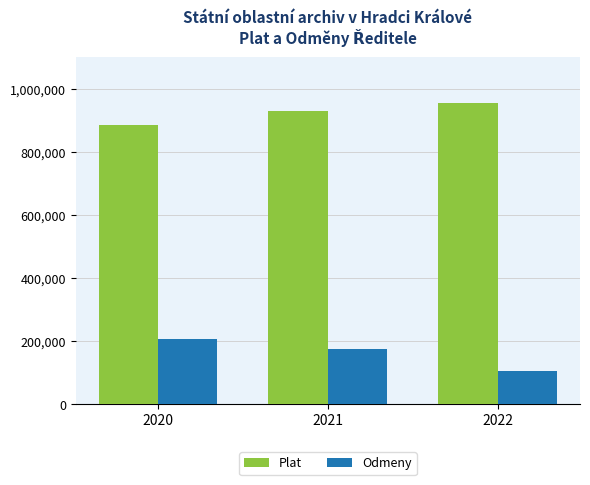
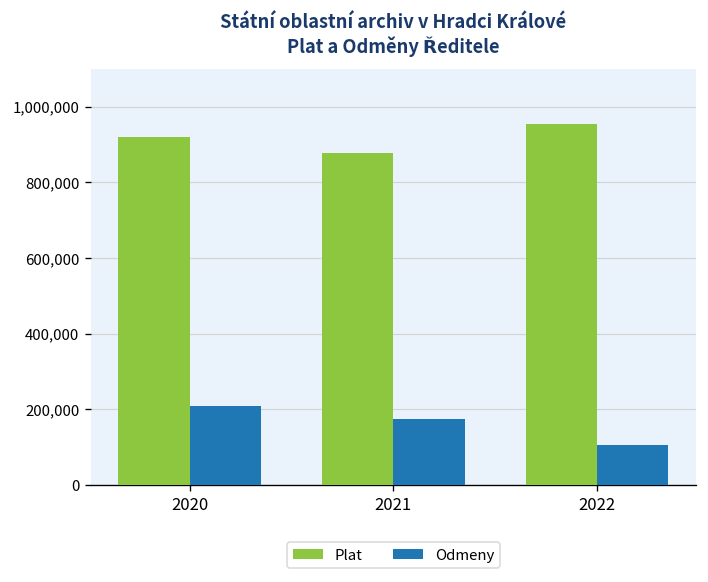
Plat, 2020: 890,000 -> 920,000
Plat, 2021: 930,000 -> 880,000
